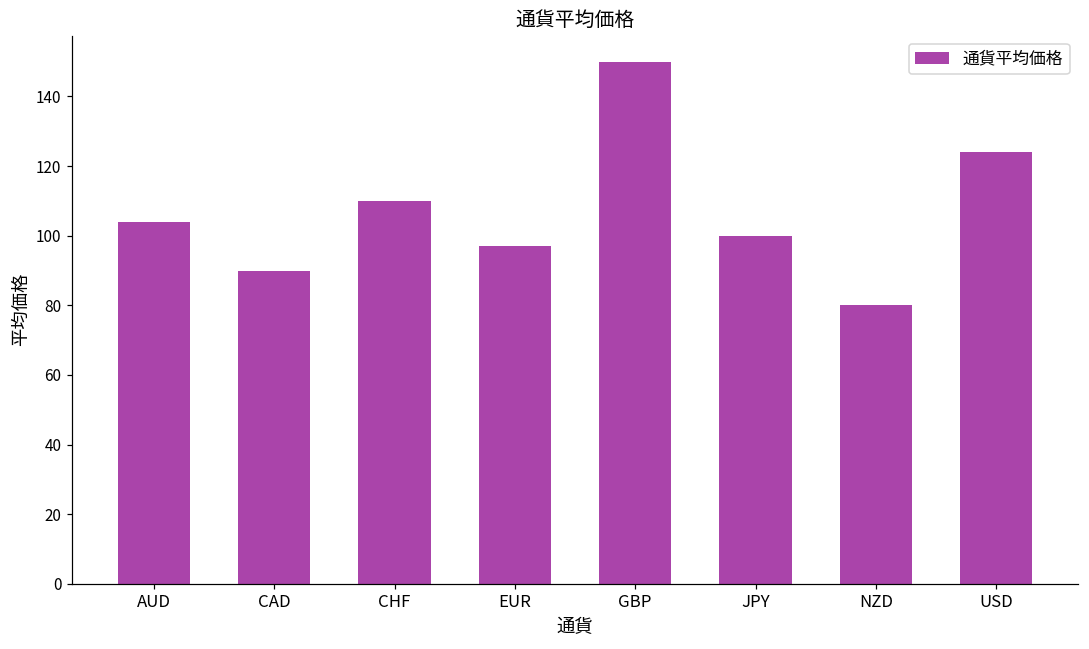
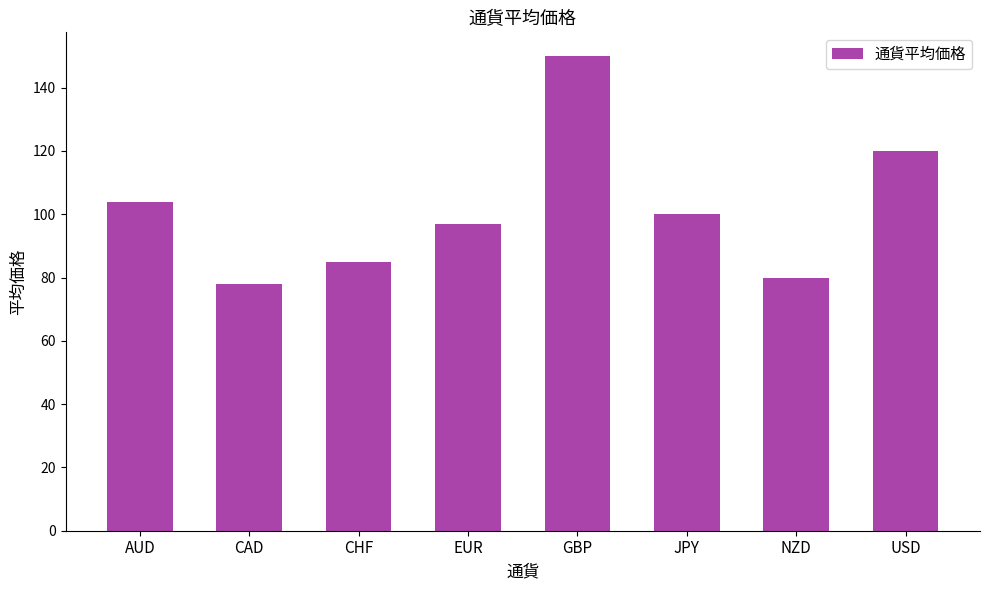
CAD: 90 -> 78
CHF: 110 -> 85
USD: 124 -> 120
